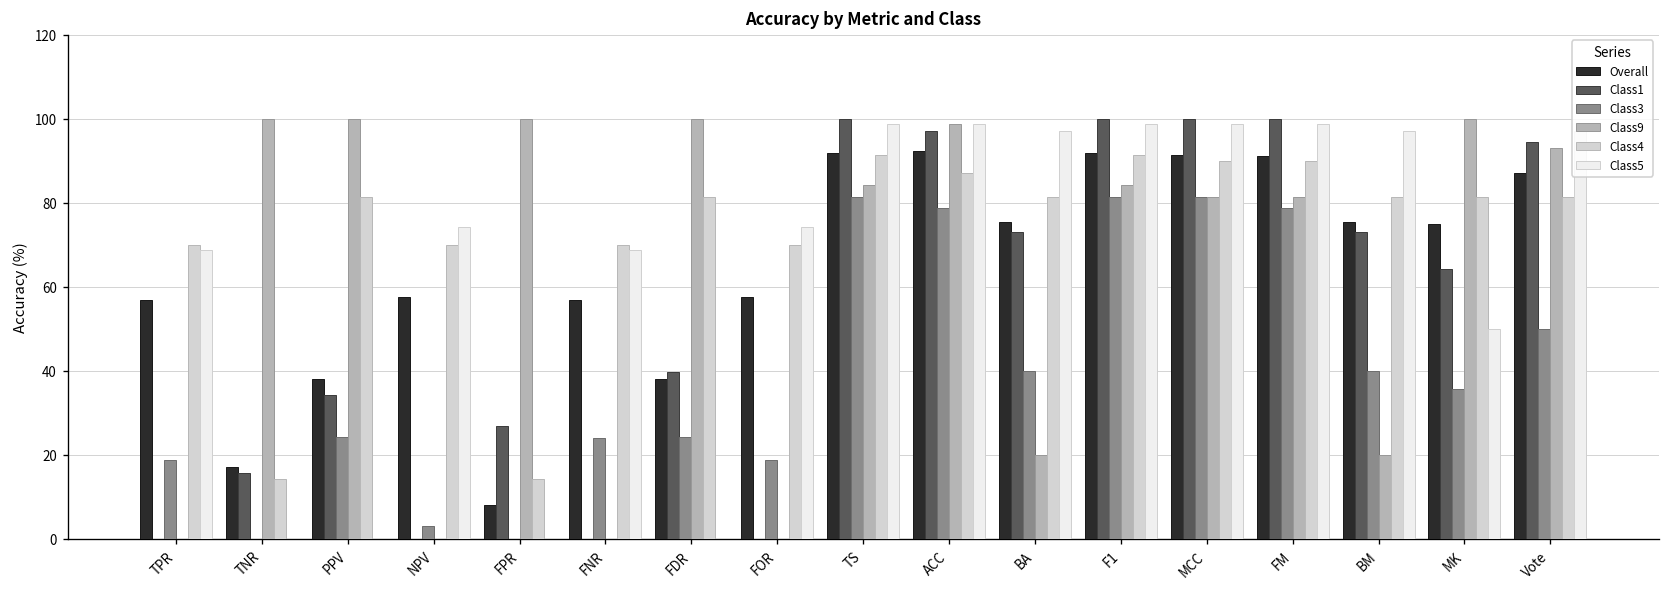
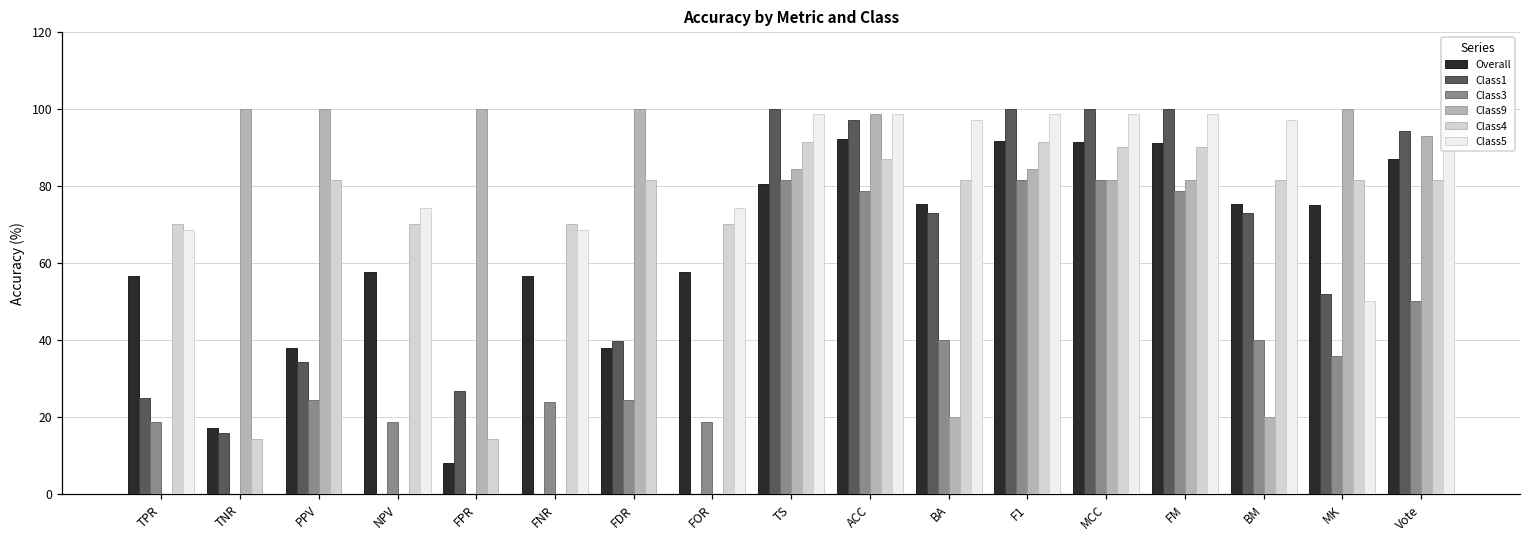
Class1, TPR: 0 -> 25
Class3, NPV: 3 -> 19
Overall, TS: 92 -> 81
Class1, MK: 64 -> 52
